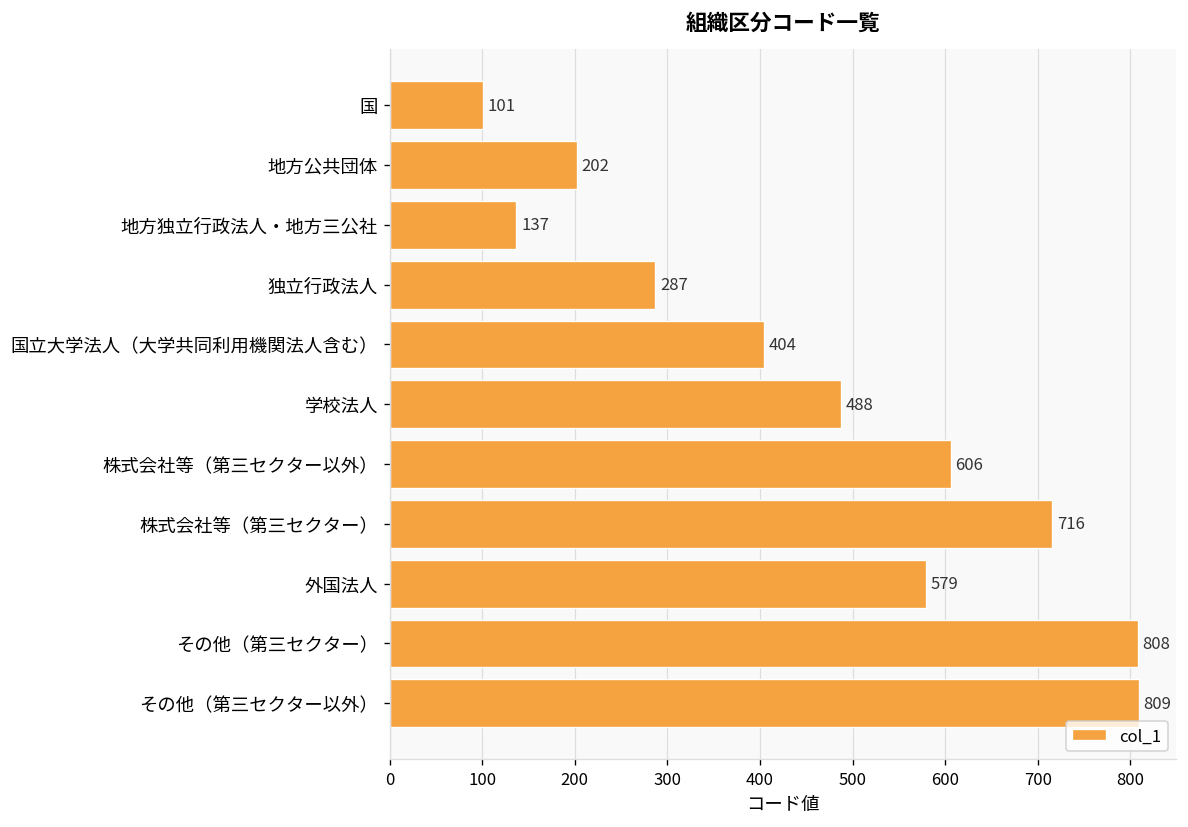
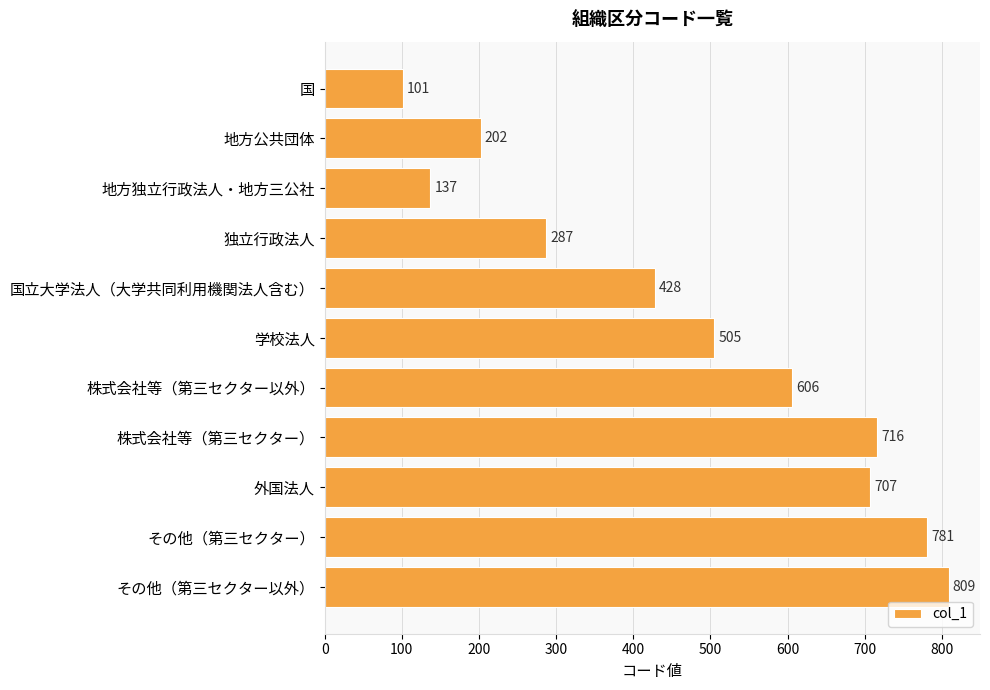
国立大学法人（大学共同利用機関法人含む）: 404 -> 428
学校法人: 488 -> 505
外国法人: 579 -> 707
その他（第三セクター）: 808 -> 781
